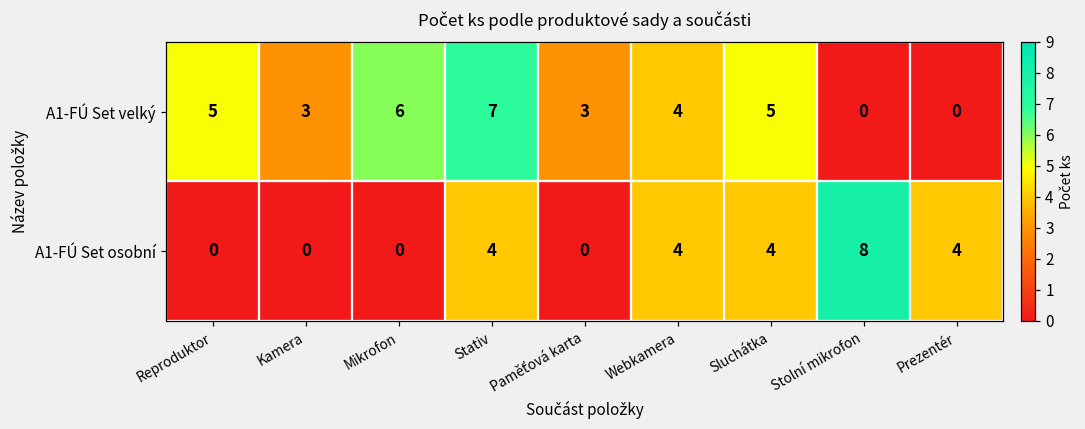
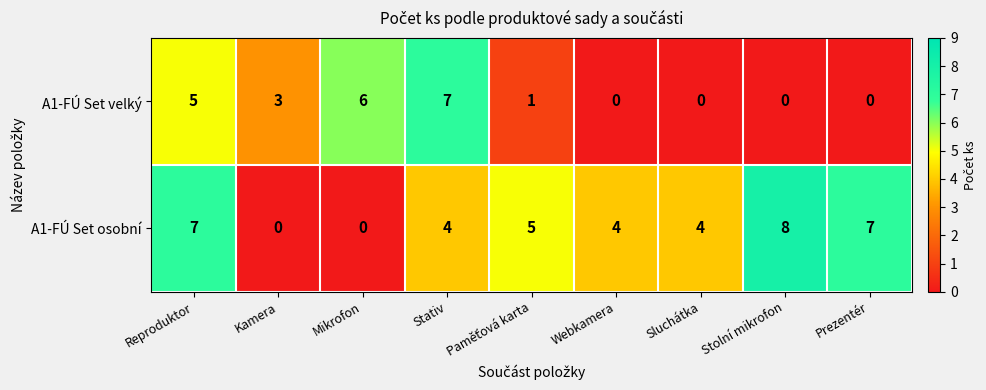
A1-FÚ Set velký, Paměťová karta: 3 -> 1
A1-FÚ Set velký, Webkamera: 4 -> 0
A1-FÚ Set velký, Sluchátka: 5 -> 0
A1-FÚ Set osobní, Reproduktor: 0 -> 7
A1-FÚ Set osobní, Paměťová karta: 0 -> 5
A1-FÚ Set osobní, Prezentér: 4 -> 7
